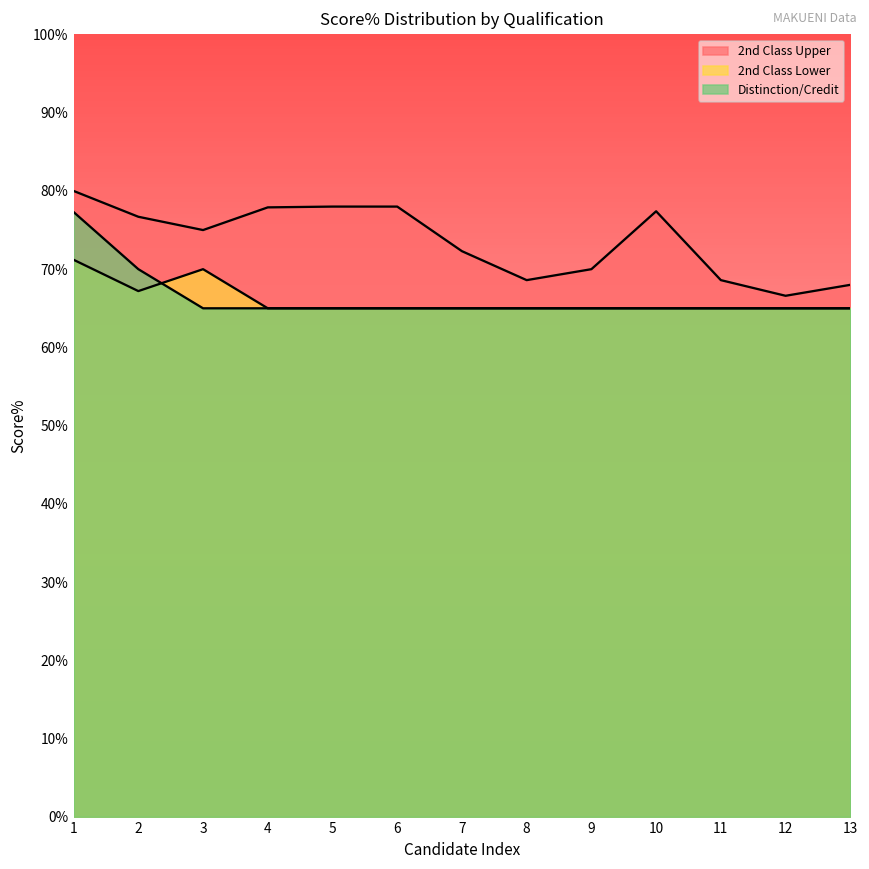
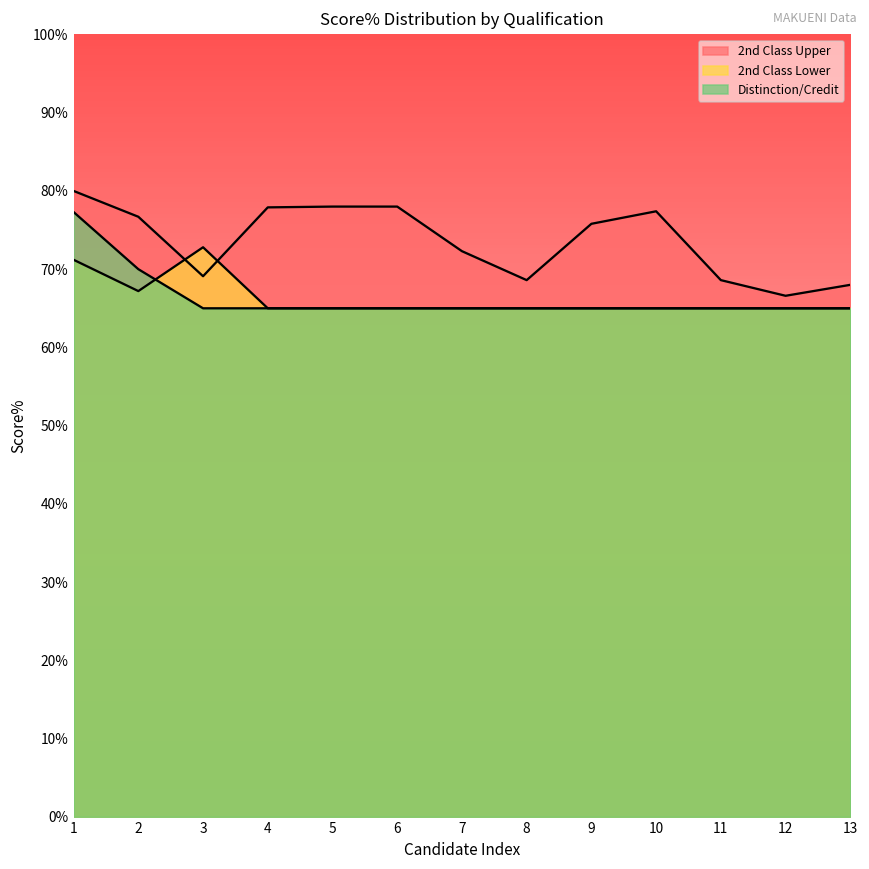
2nd Class Upper, 3: 75% -> 69%
2nd Class Lower, 3: 70% -> 73%
2nd Class Upper, 9: 70% -> 76%
